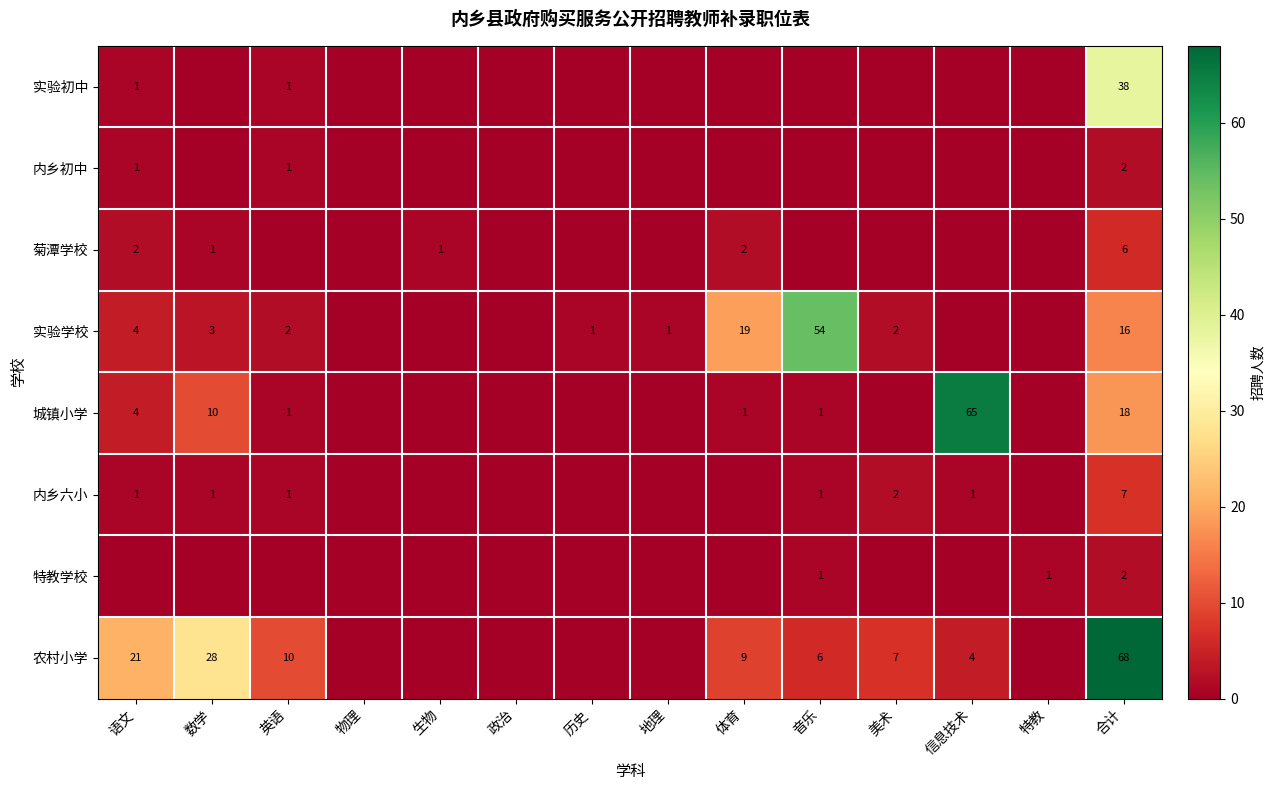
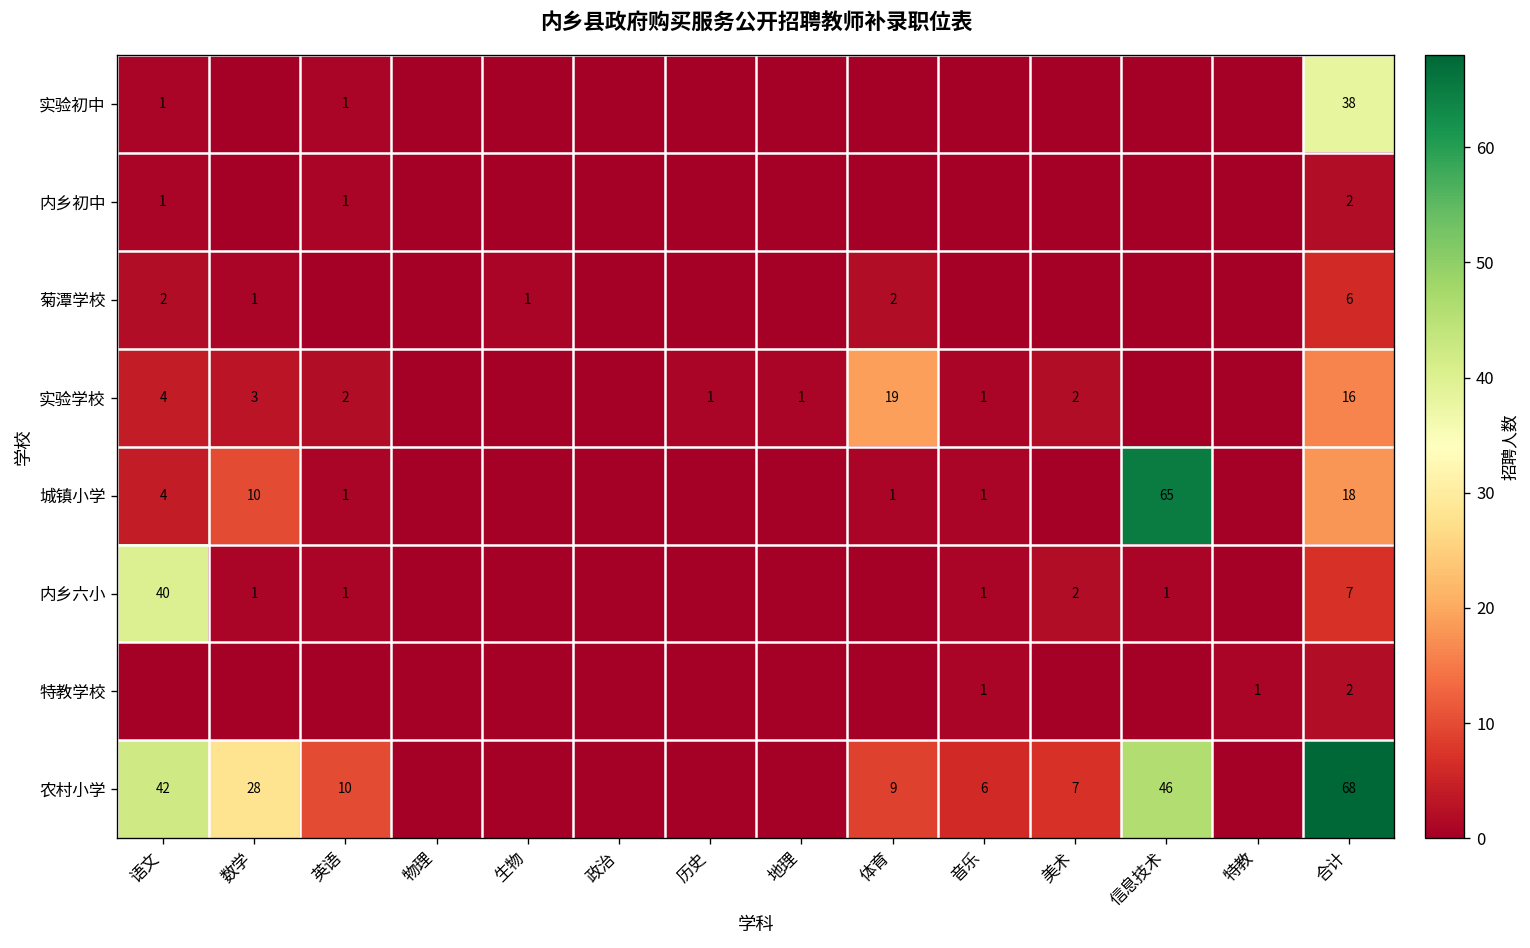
实验学校, 音乐: 54 -> 1
内乡六小, 语文: 1 -> 40
农村小学, 语文: 21 -> 42
农村小学, 信息技术: 4 -> 46
